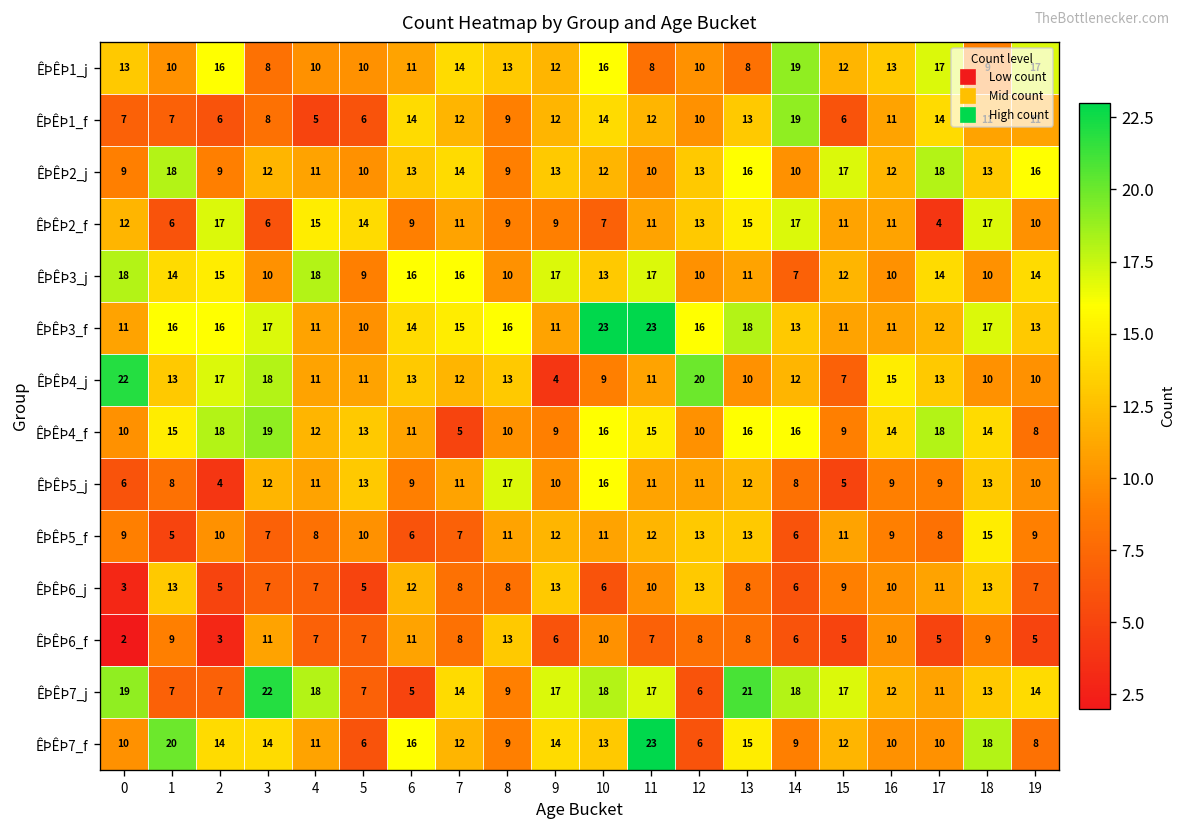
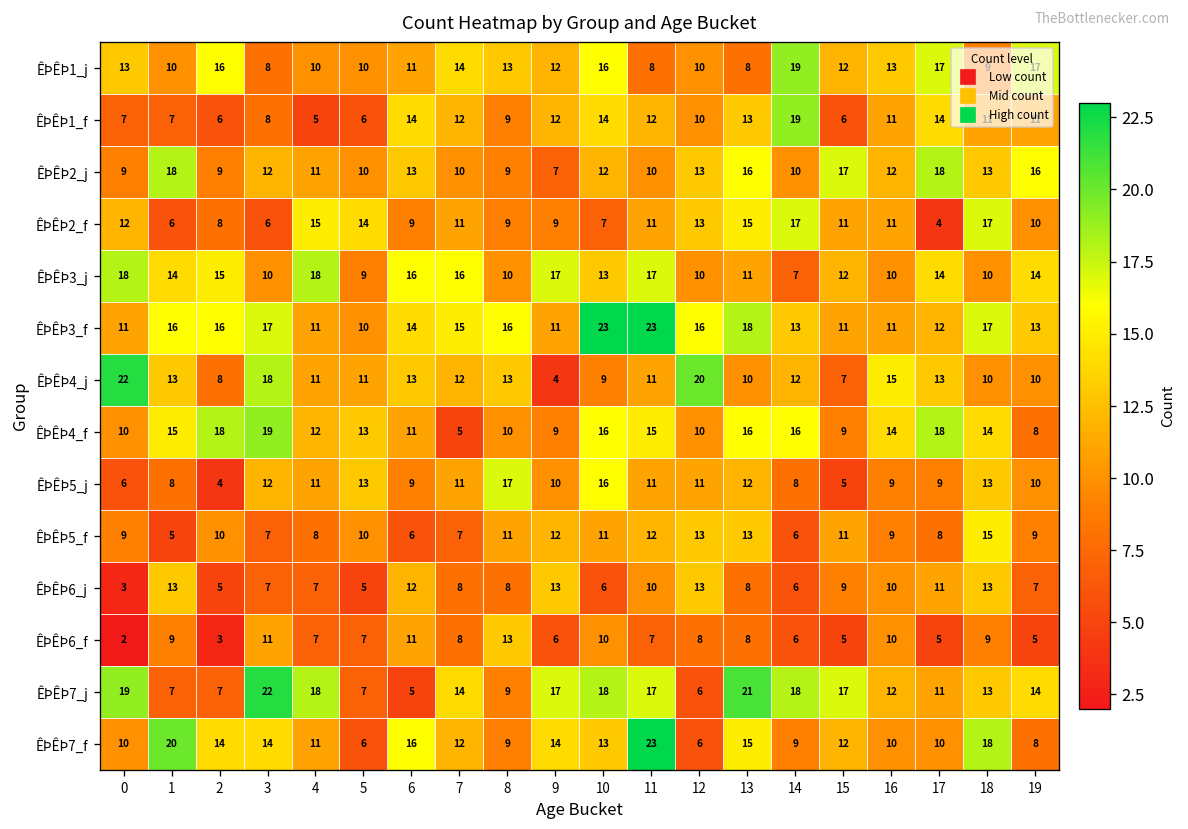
ÊÞÊÞ2_j, 7: 14 -> 10
ÊÞÊÞ2_j, 9: 13 -> 7
ÊÞÊÞ2_f, 2: 17 -> 8
ÊÞÊÞ4_j, 2: 17 -> 8
